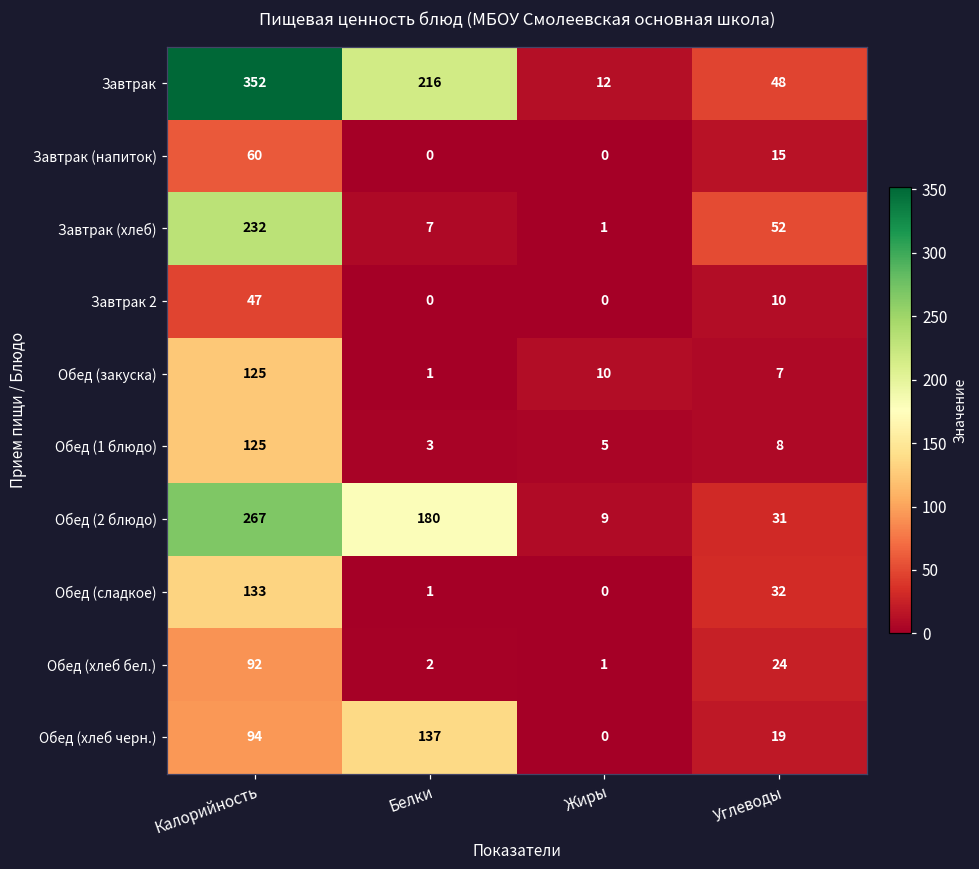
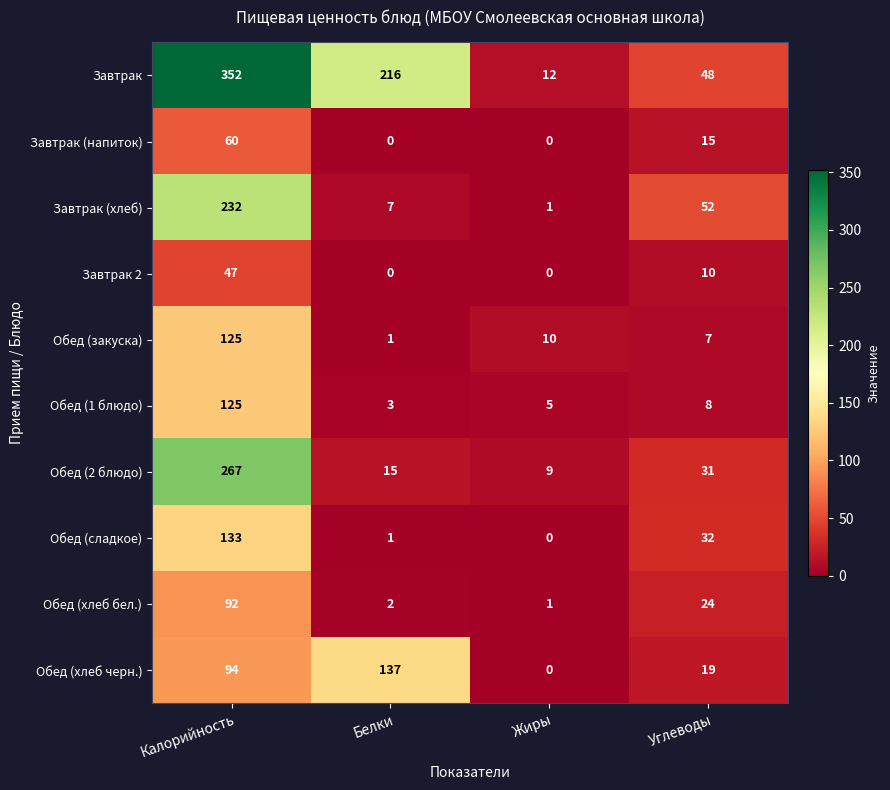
Обед (2 блюдо), Белки: 180 -> 15
